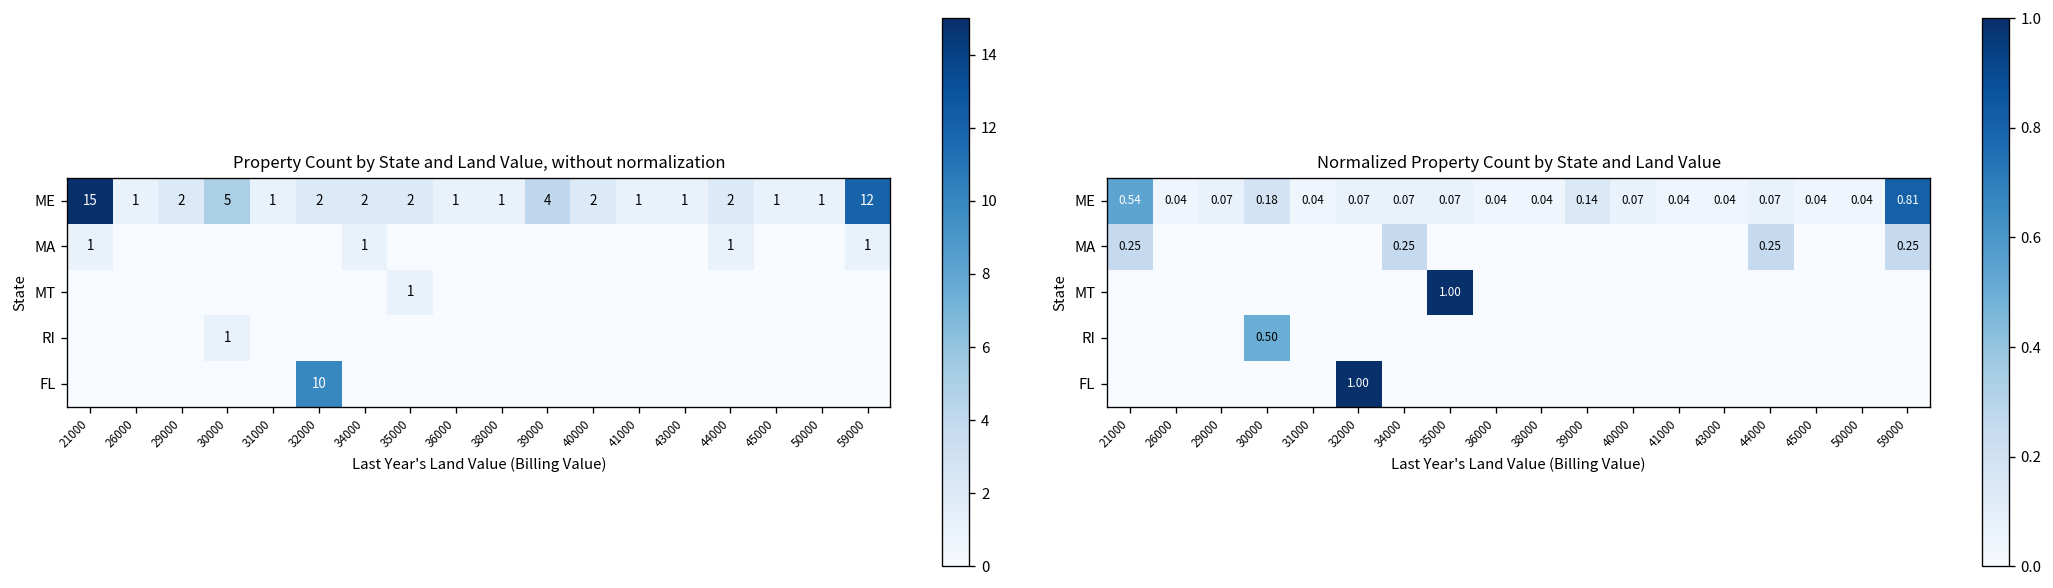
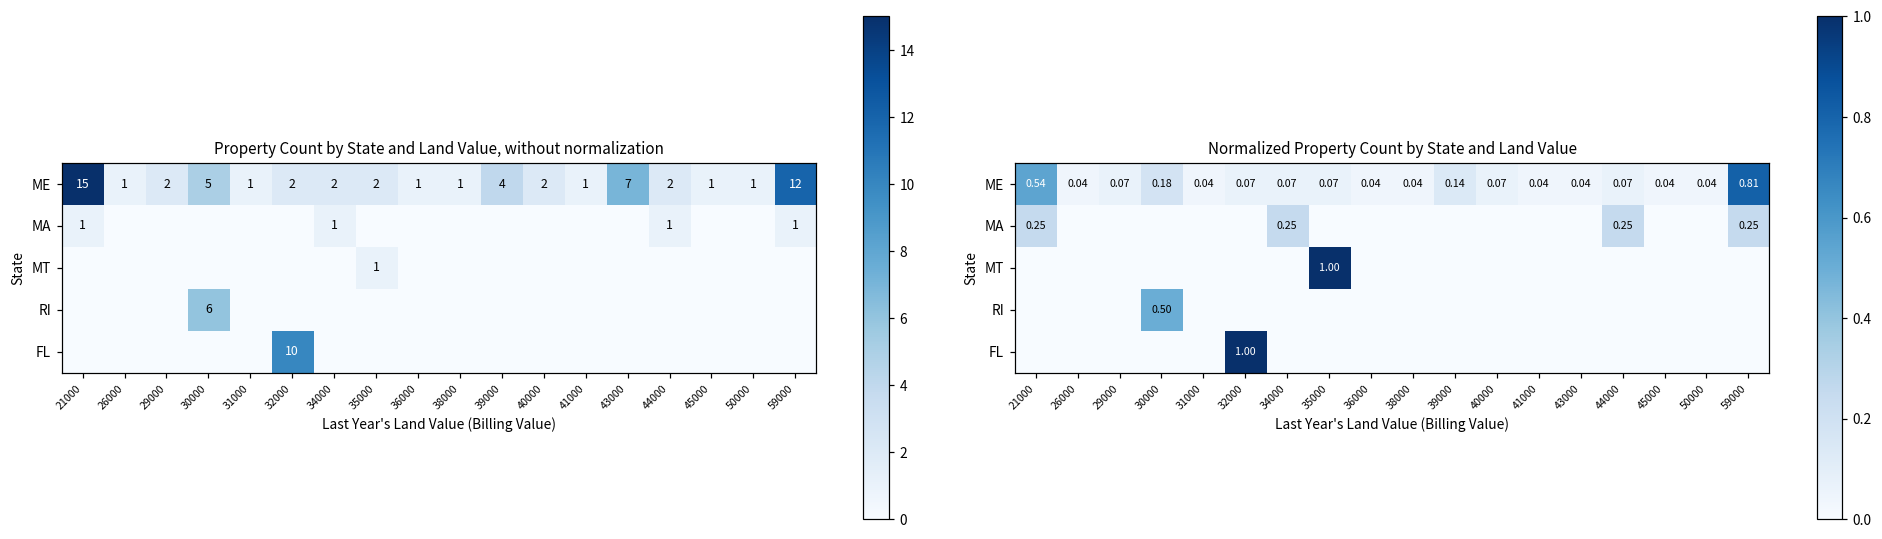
Property Count by State and Land Value, without normalization, ME, 43000: 1 -> 7
Property Count by State and Land Value, without normalization, RI, 30000: 1 -> 6
